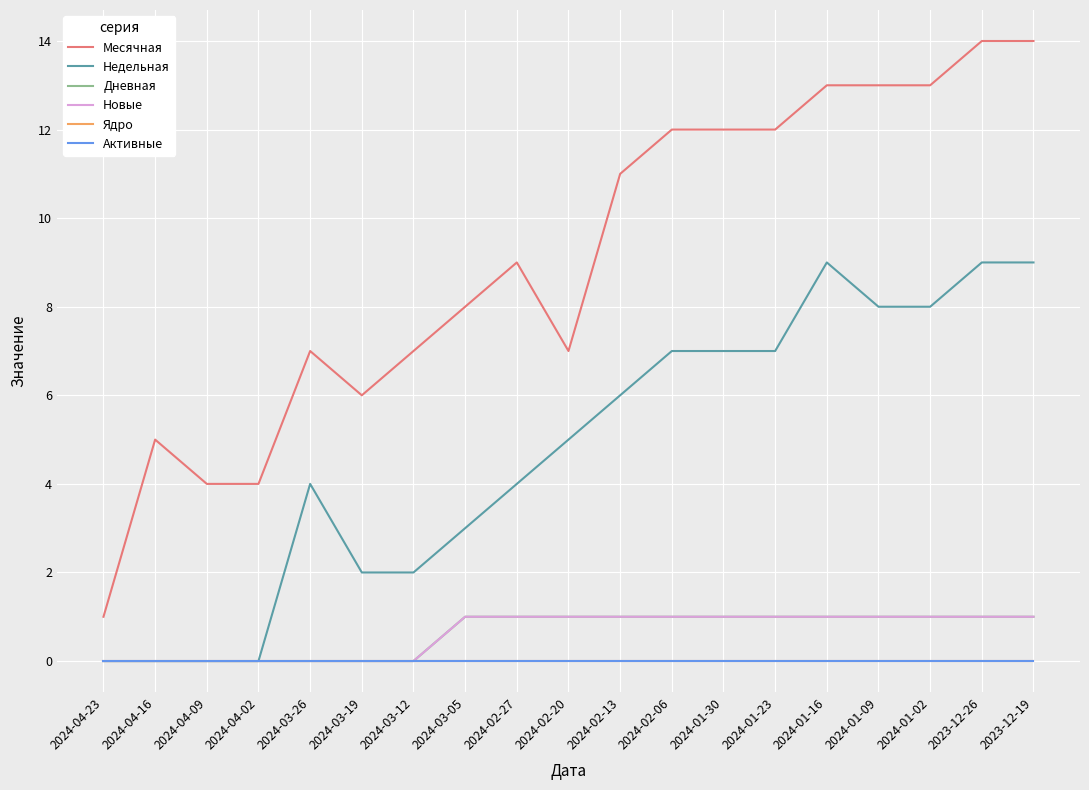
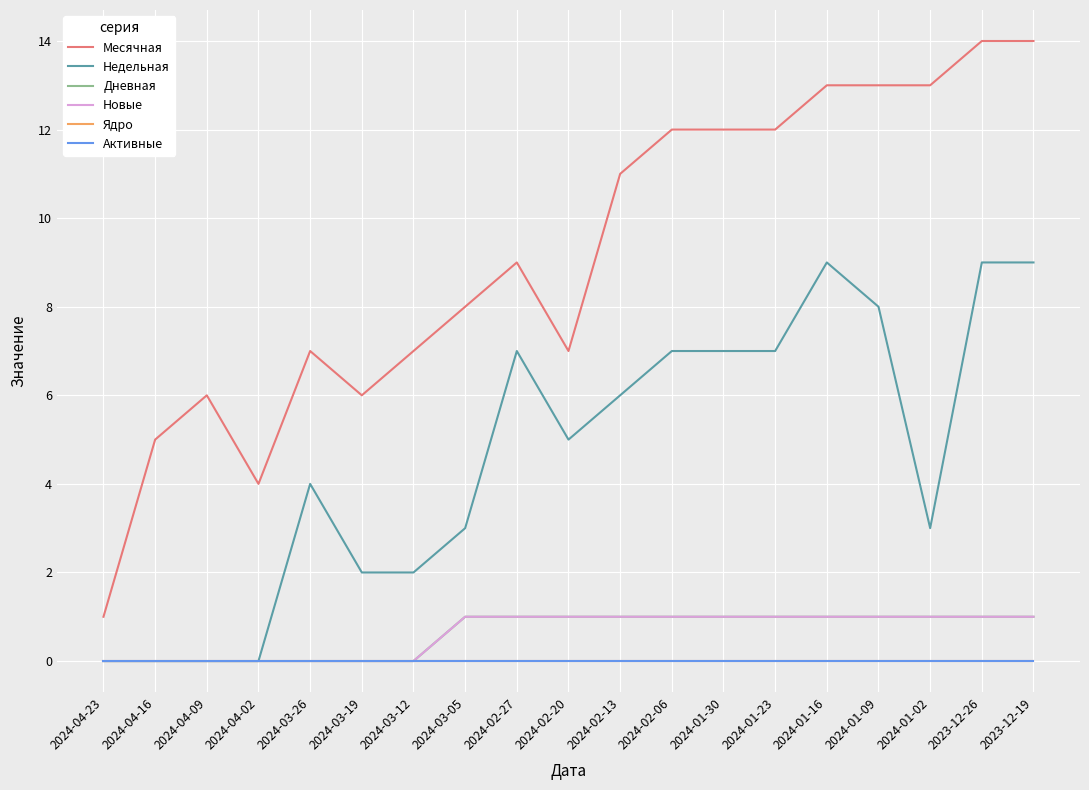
Месячная, 2024-04-09: 4 -> 6
Недельная, 2024-02-27: 4 -> 7
Недельная, 2024-01-02: 8 -> 3
